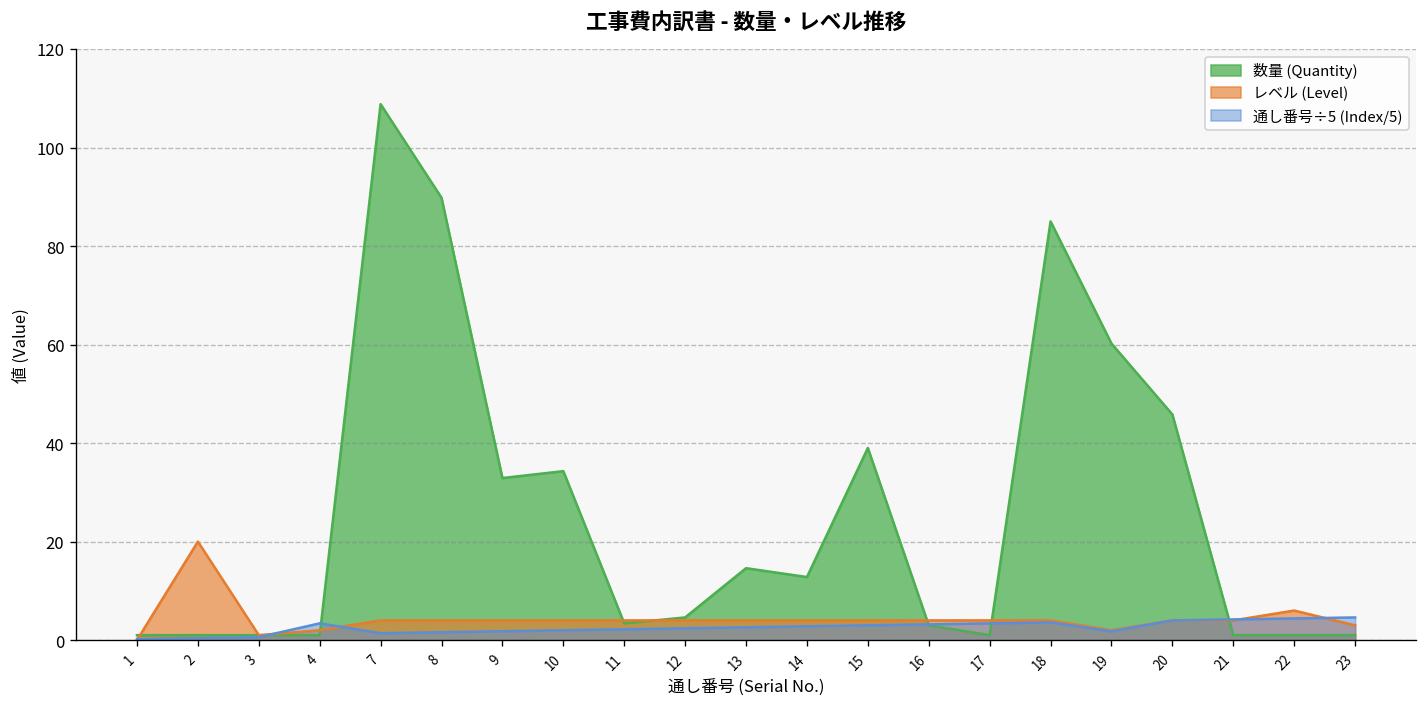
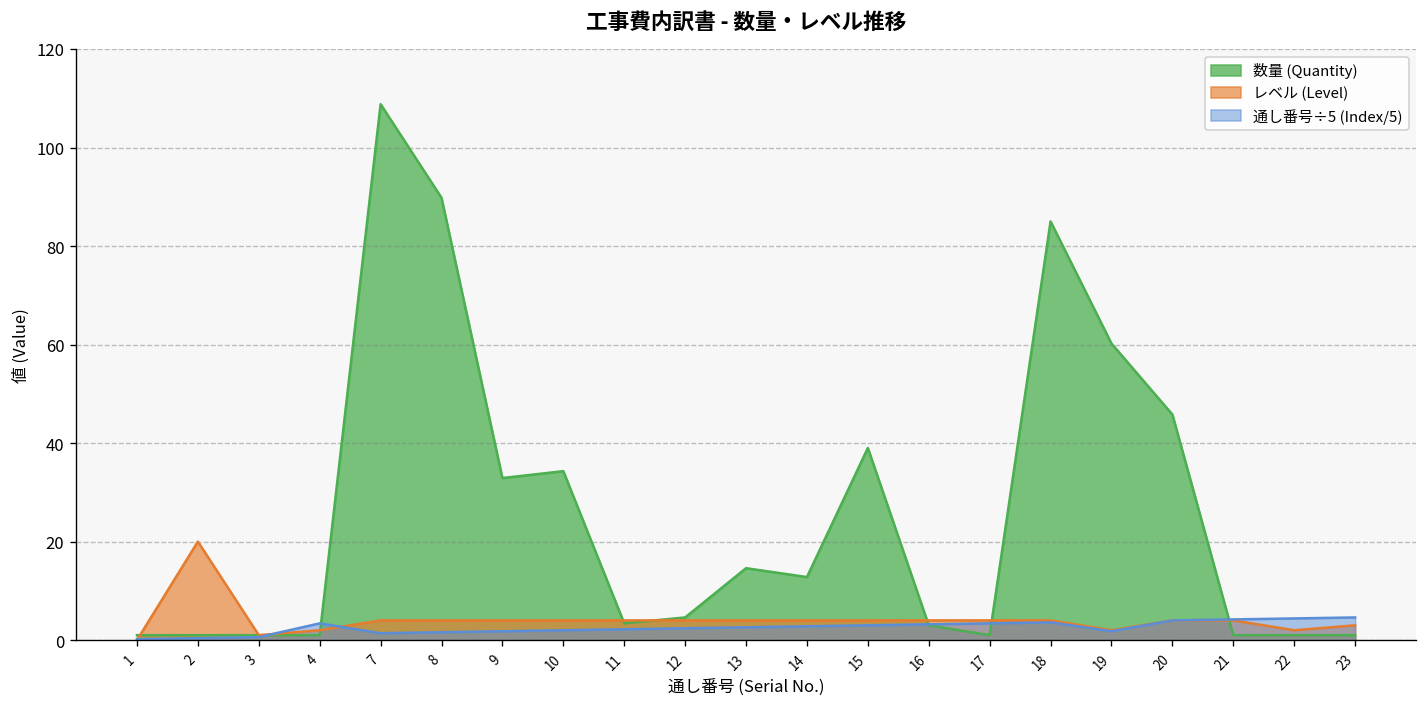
レベル (Level), 22: 6 -> 2
